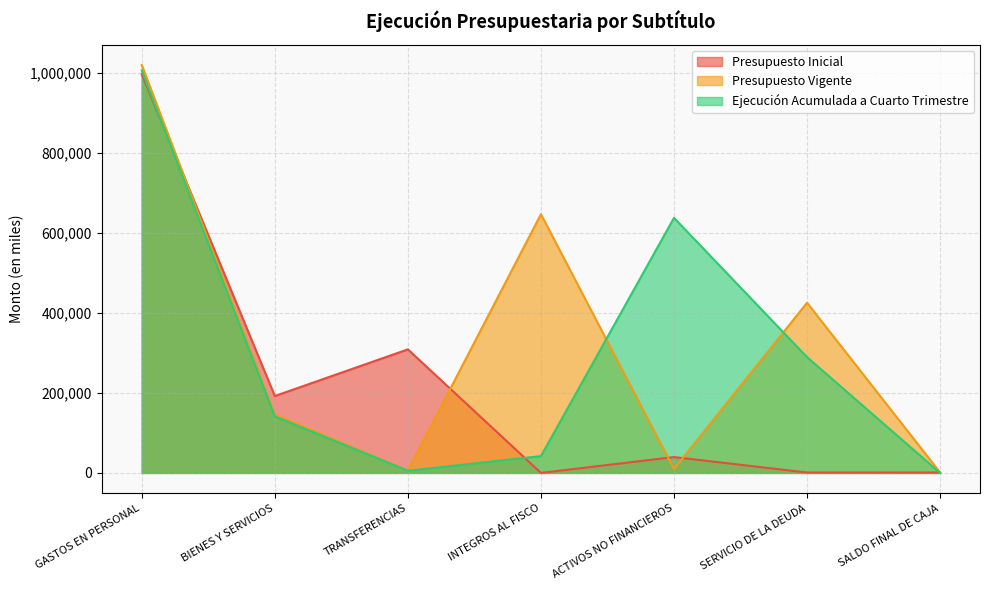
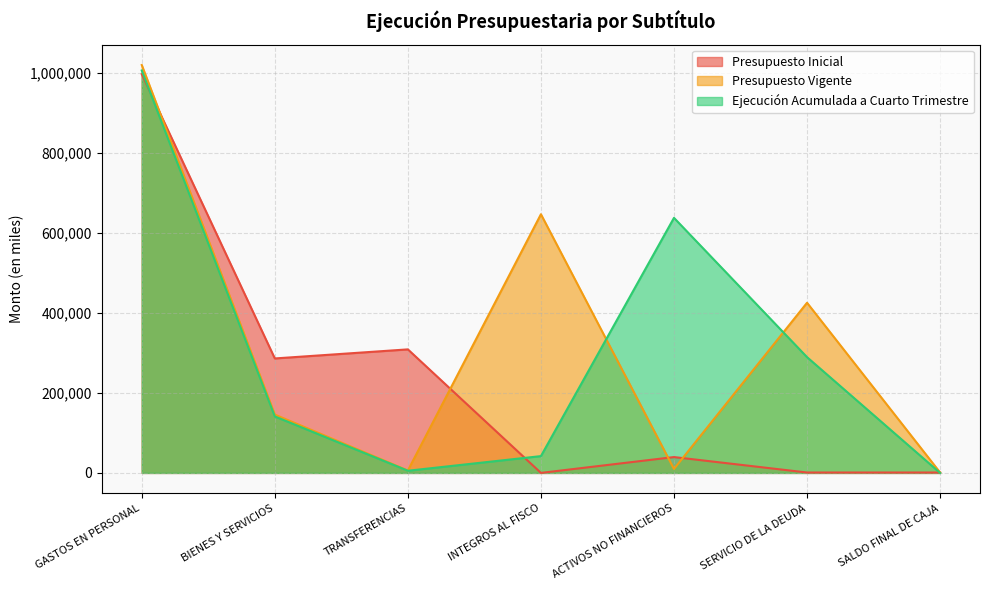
Presupuesto Inicial, BIENES Y SERVICIOS: 190,000 -> 290,000
